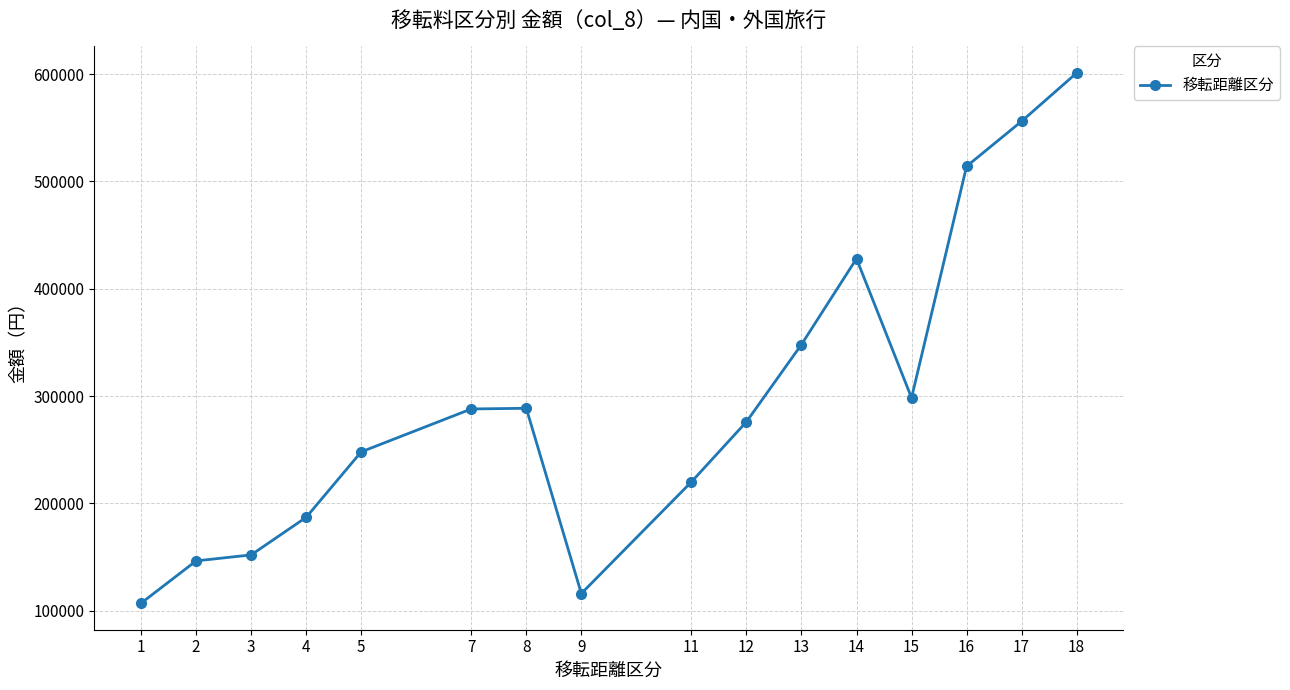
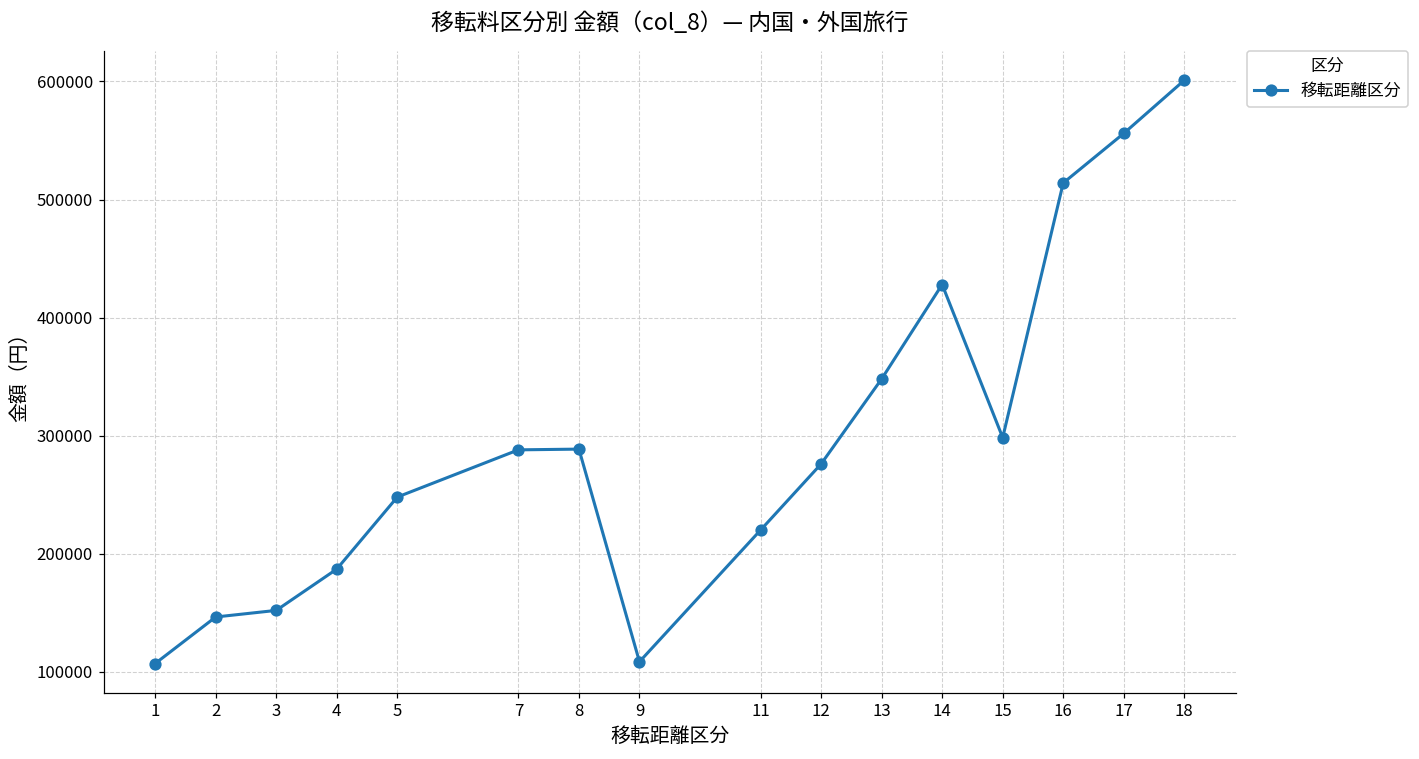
9: 116000 -> 109000
